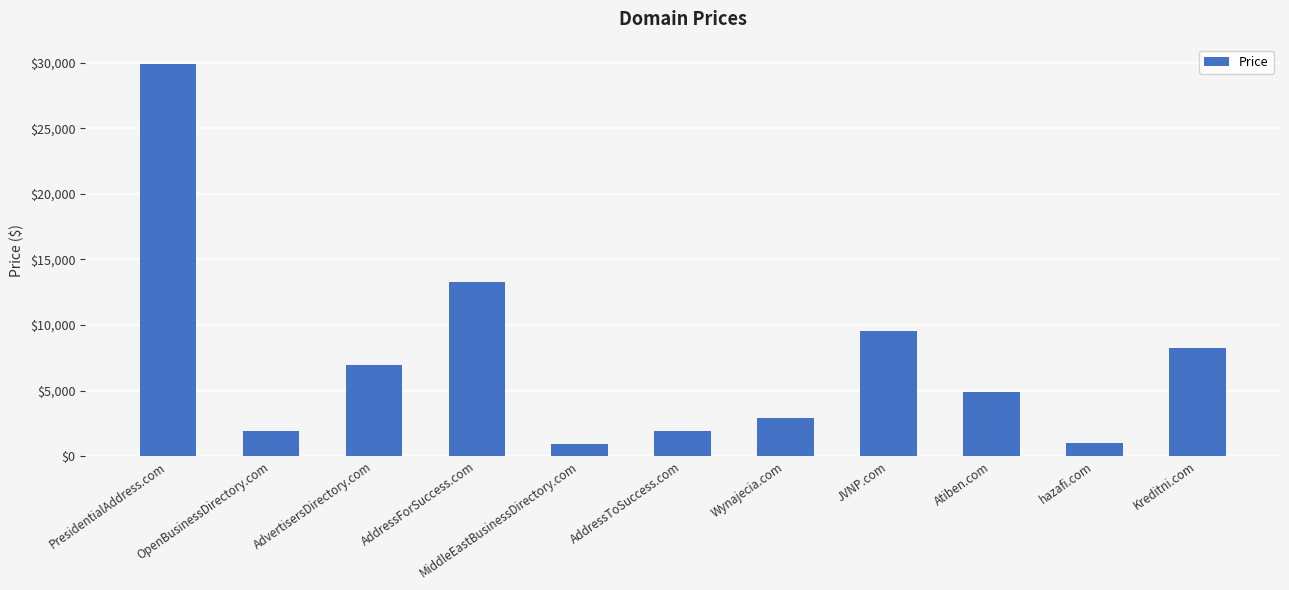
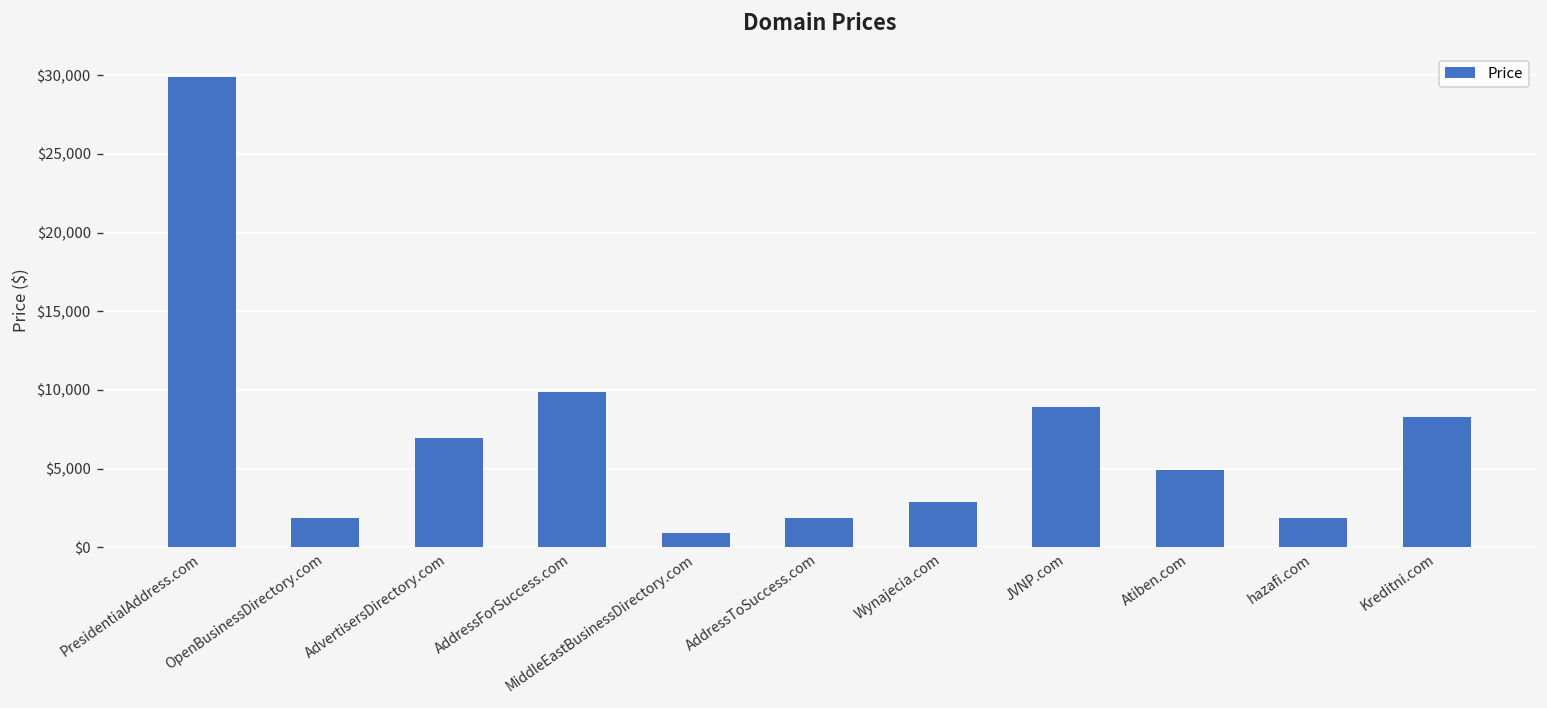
AddressForSuccess.com: $13,300 -> $9,900
JVNP.com: $9,600 -> $8,900
hazafi.com: $1,000 -> $1,900
